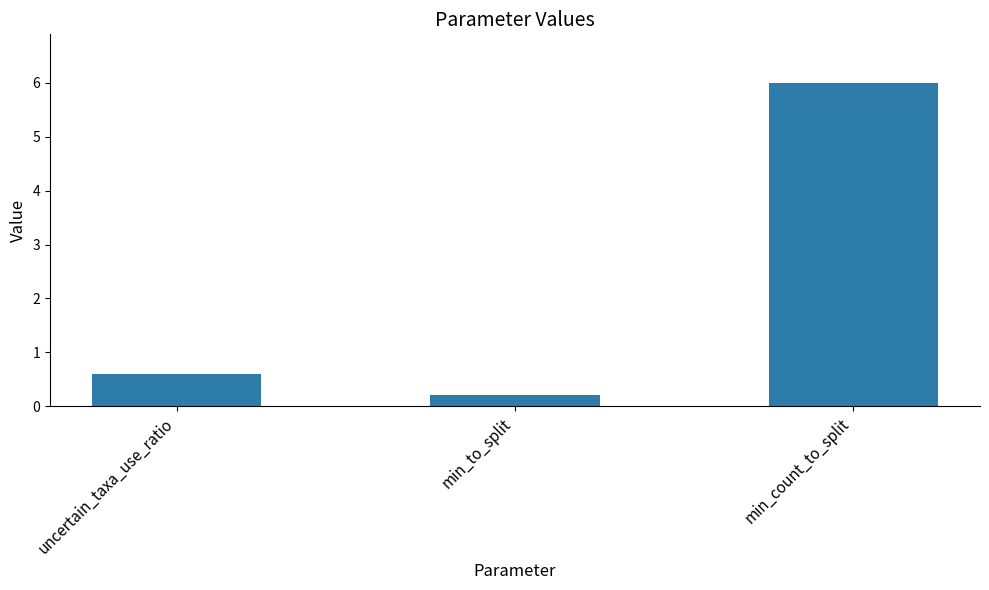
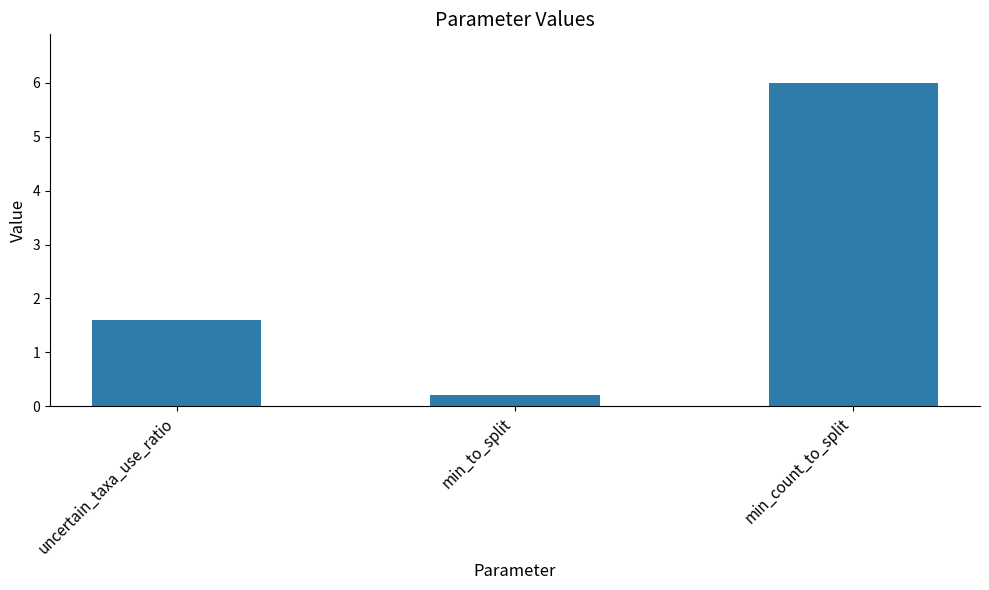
uncertain_taxa_use_ratio: 0.6 -> 1.6
